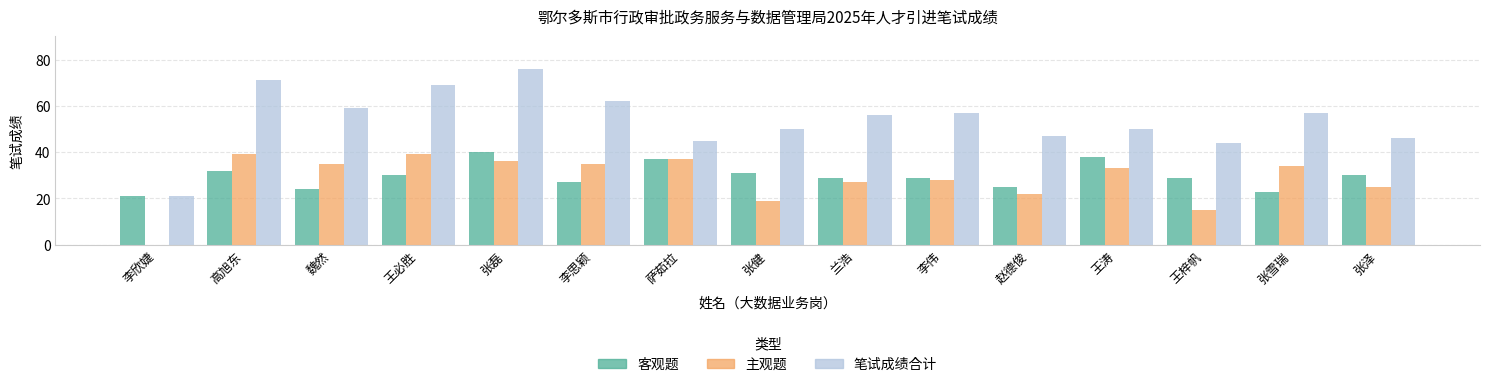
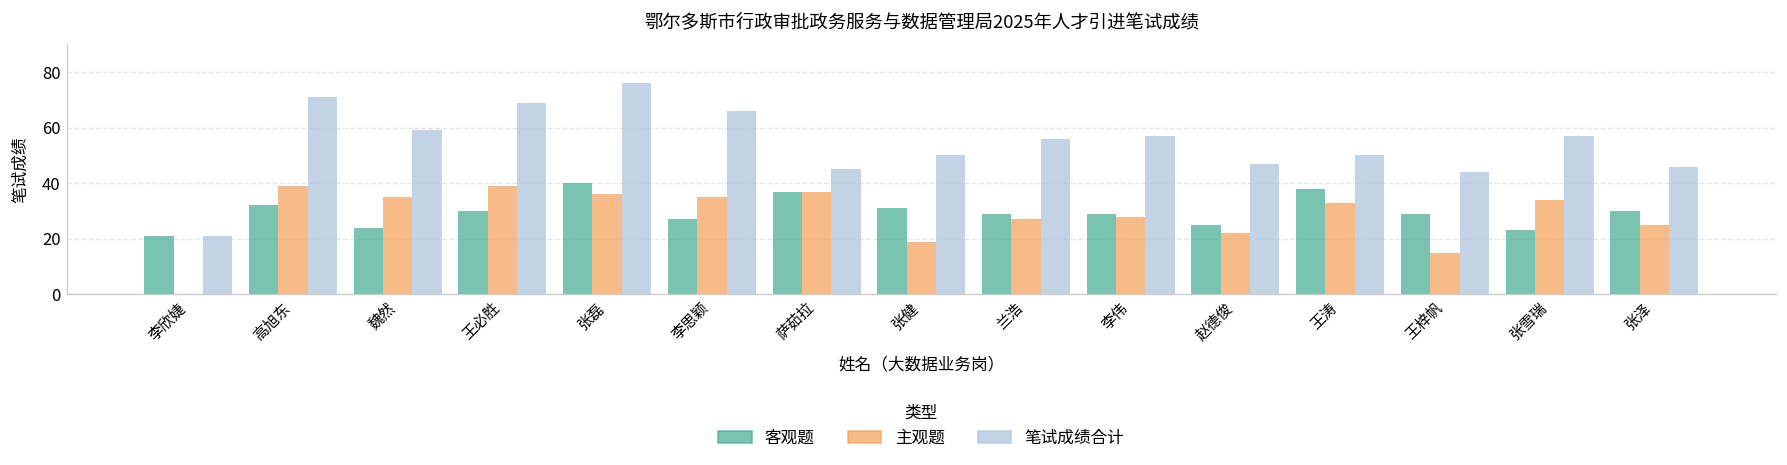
笔试成绩合计, 李思颖: 62 -> 66
